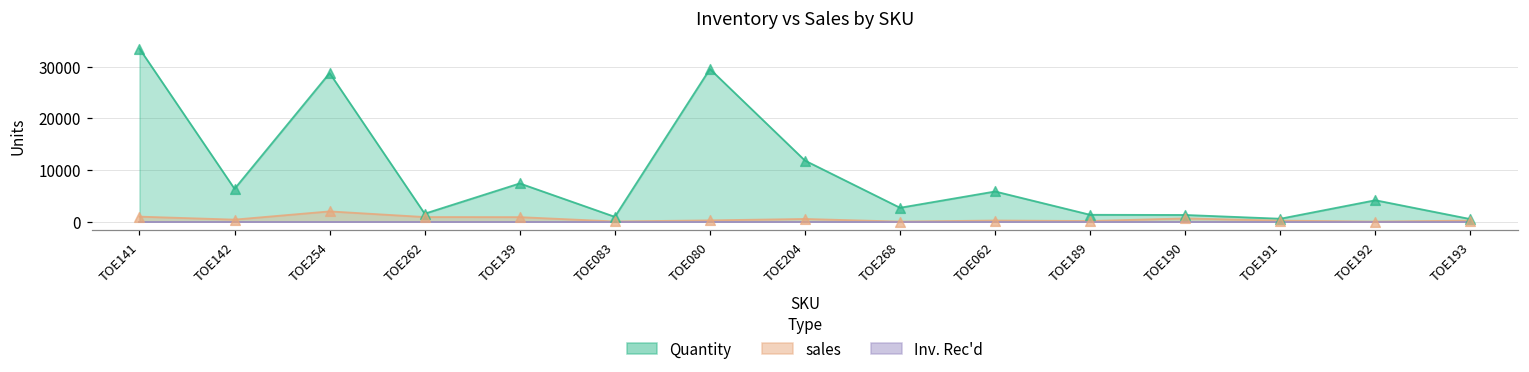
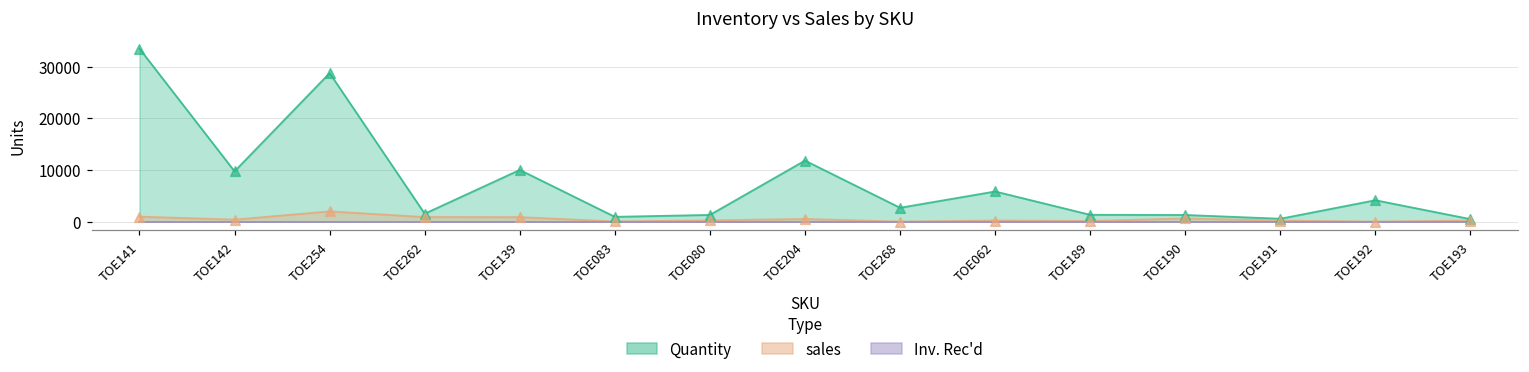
Quantity, TOE142: 6000 -> 10000
Quantity, TOE139: 7000 -> 10000
Quantity, TOE080: 30000 -> 1000
